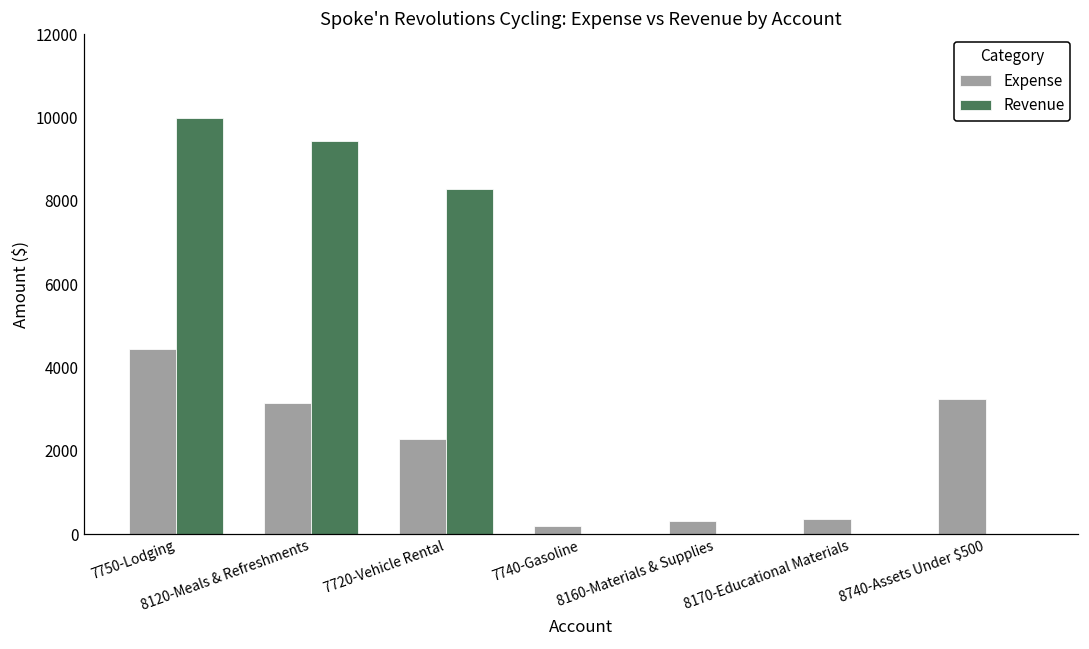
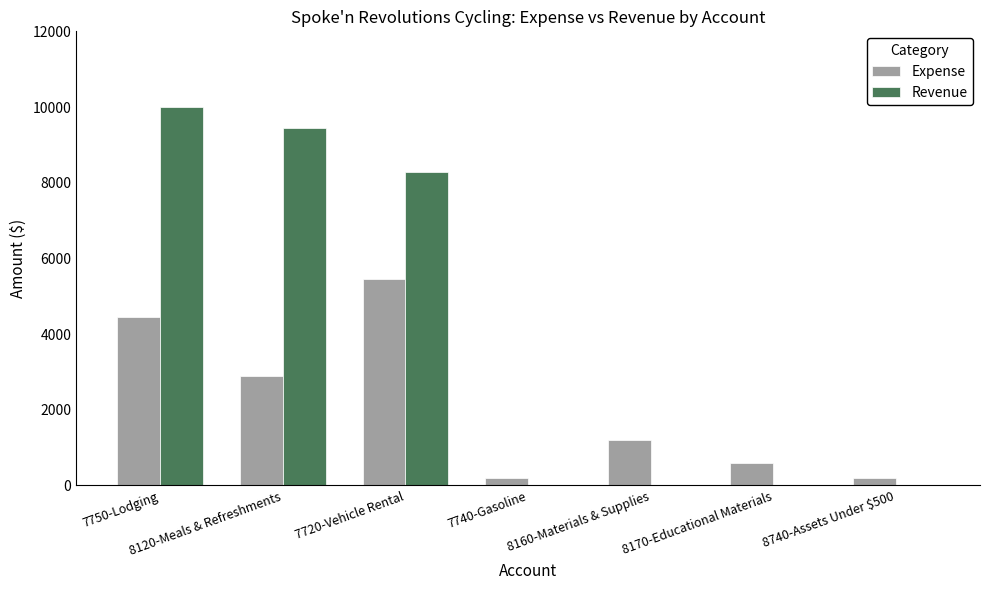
Expense, 8120-Meals & Refreshments: 3100 -> 2900
Expense, 7720-Vehicle Rental: 2300 -> 5500
Expense, 8160-Materials & Supplies: 300 -> 1200
Expense, 8170-Educational Materials: 400 -> 600
Expense, 8740-Assets Under $500: 3200 -> 200
